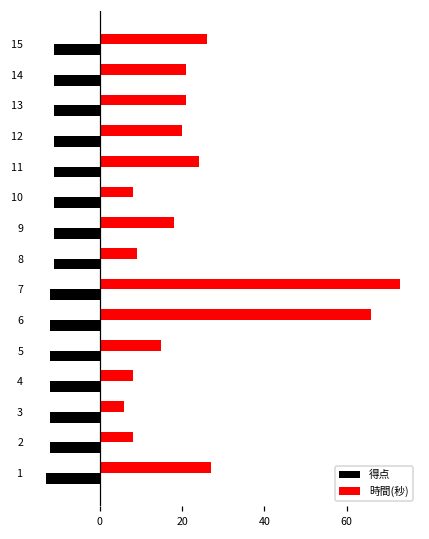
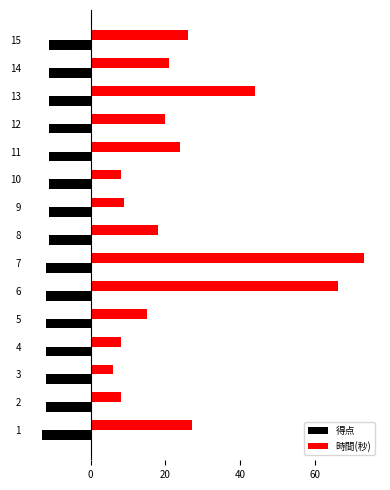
時間(秒), 13: 21 -> 44
時間(秒), 9: 18 -> 9
時間(秒), 8: 9 -> 18
